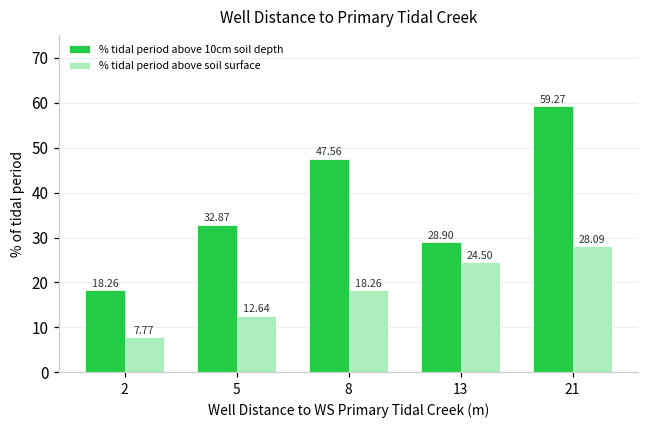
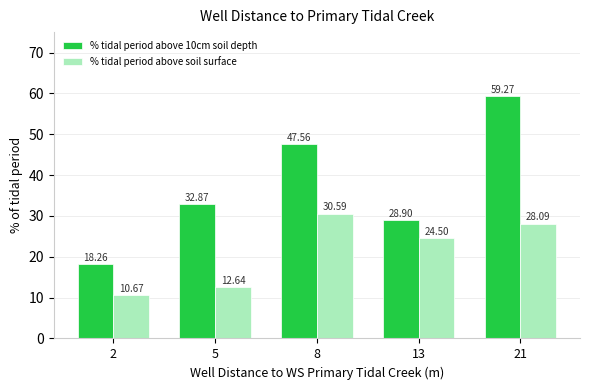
% tidal period above soil surface, 2: 7.77 -> 10.67
% tidal period above soil surface, 8: 18.26 -> 30.59
